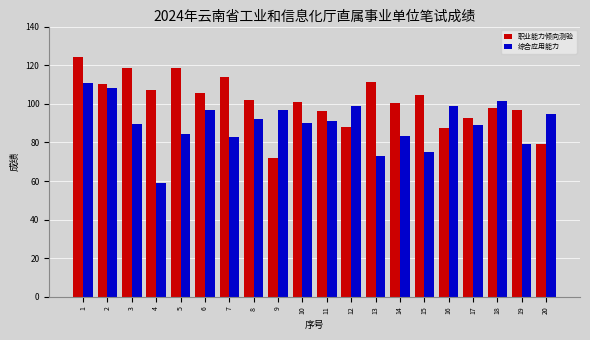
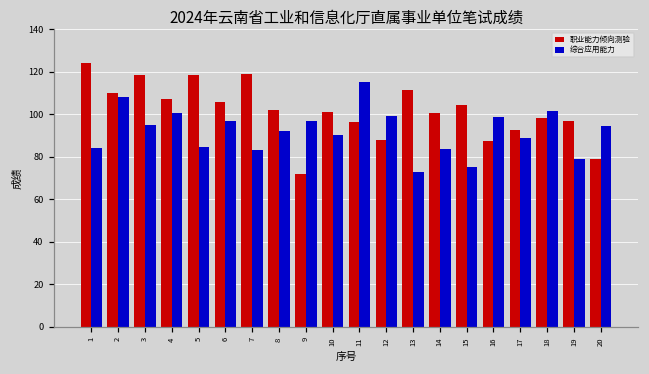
综合应用能力, 1: 111 -> 84
综合应用能力, 3: 90 -> 95
综合应用能力, 4: 59 -> 101
职业能力倾向测验, 7: 114 -> 119
综合应用能力, 11: 91 -> 115
